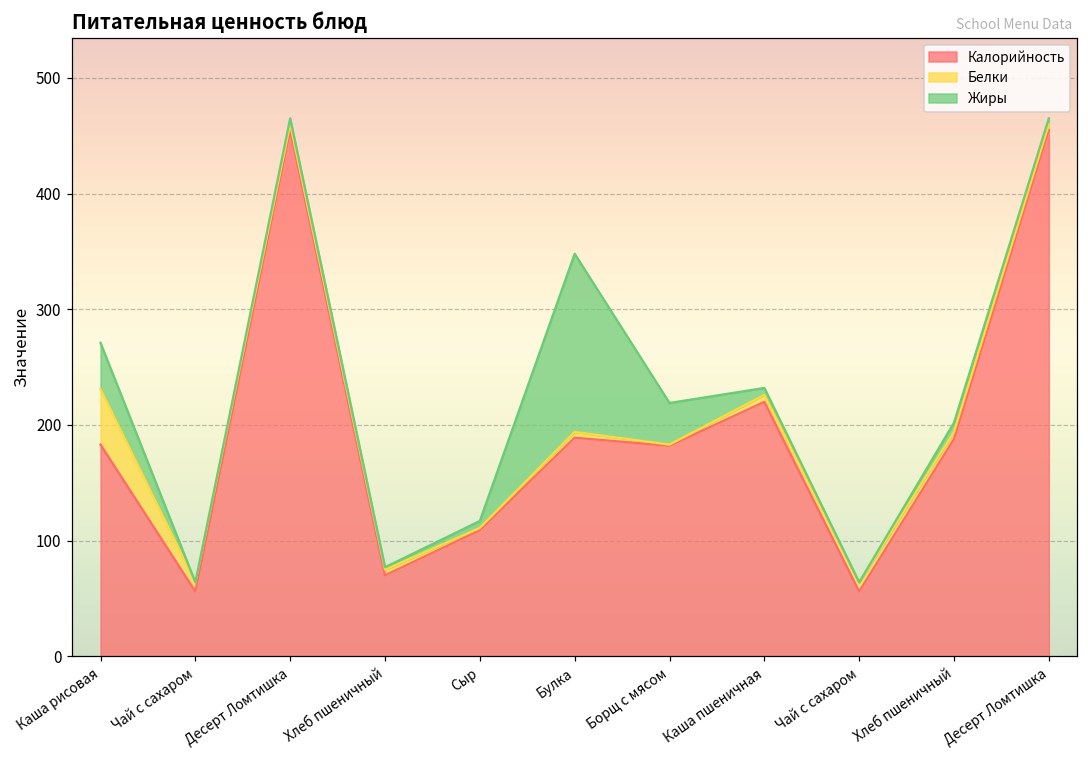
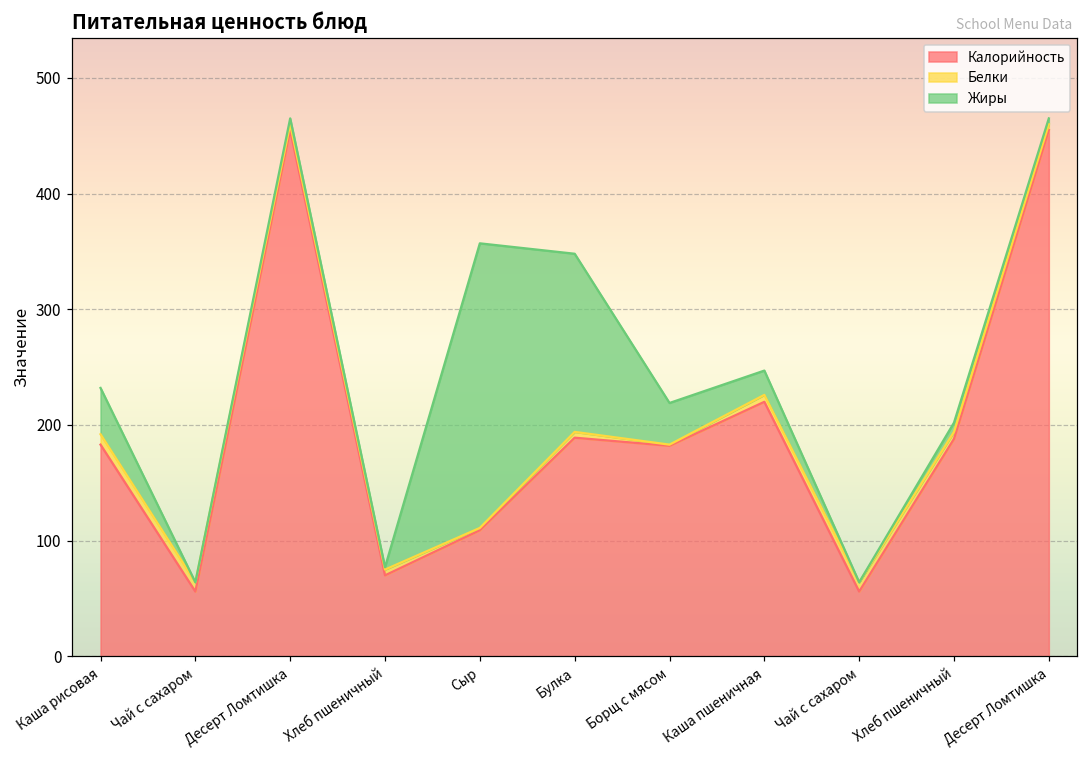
Белки, Каша рисовая: 48 -> 9
Жиры, Сыр: 6 -> 246
Жиры, Каша пшеничная: 6 -> 21
